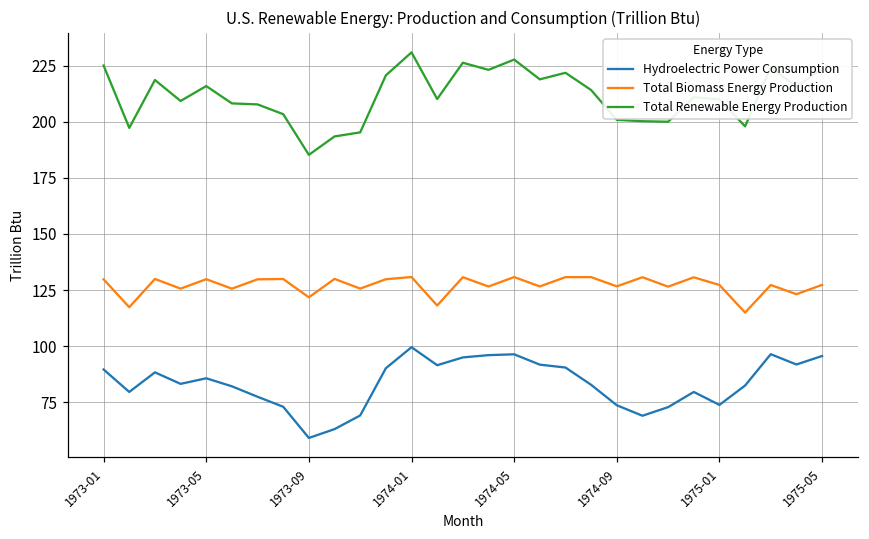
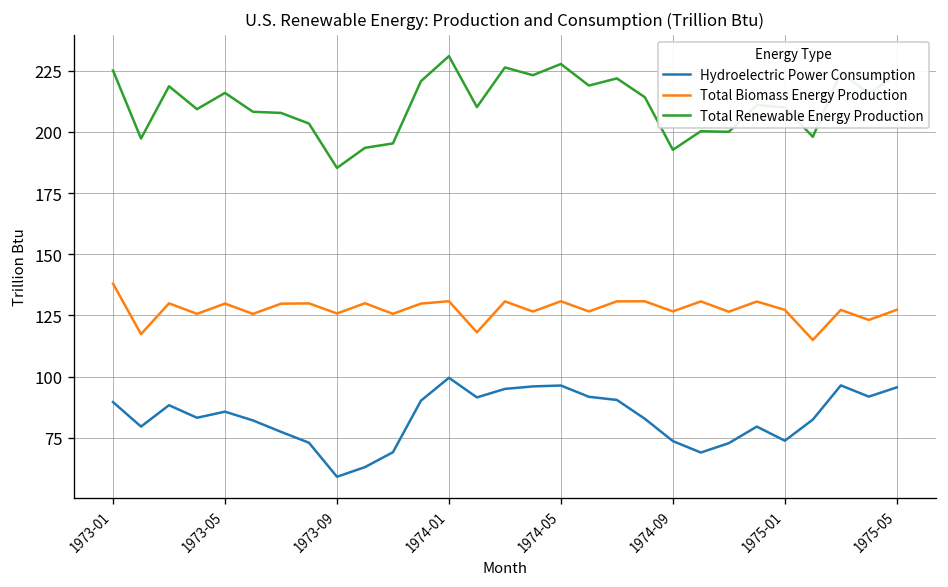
Total Biomass Energy Production, 1973-01: 130 -> 138
Total Biomass Energy Production, 1973-09: 122 -> 126
Total Renewable Energy Production, 1974-09: 201 -> 193
